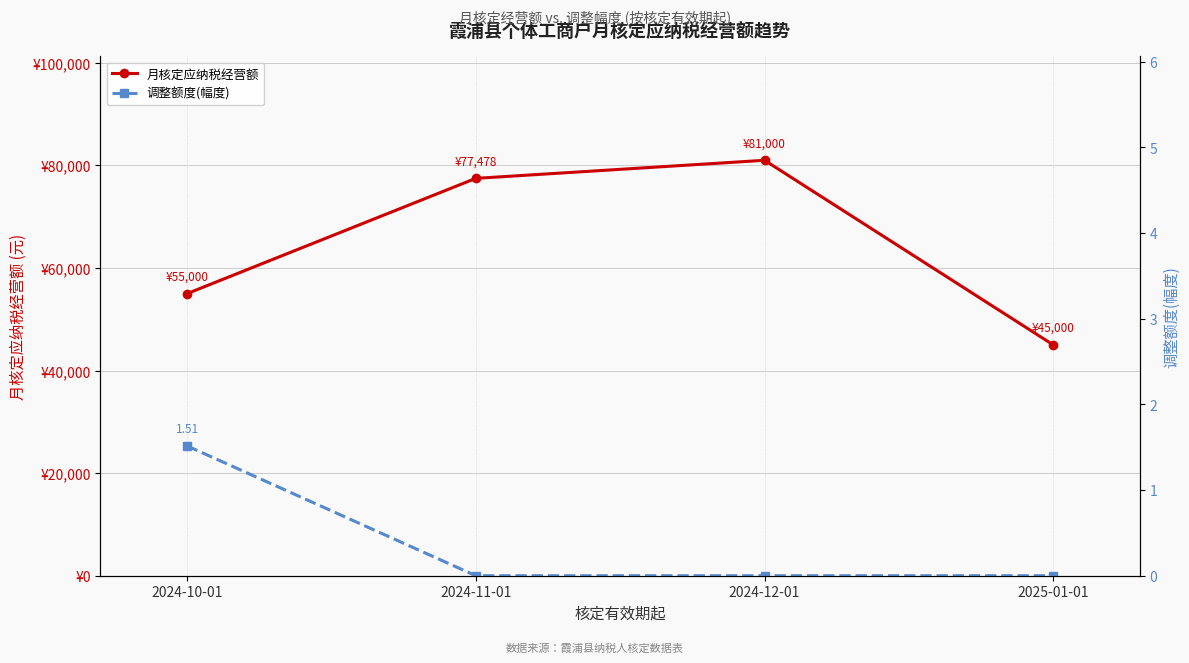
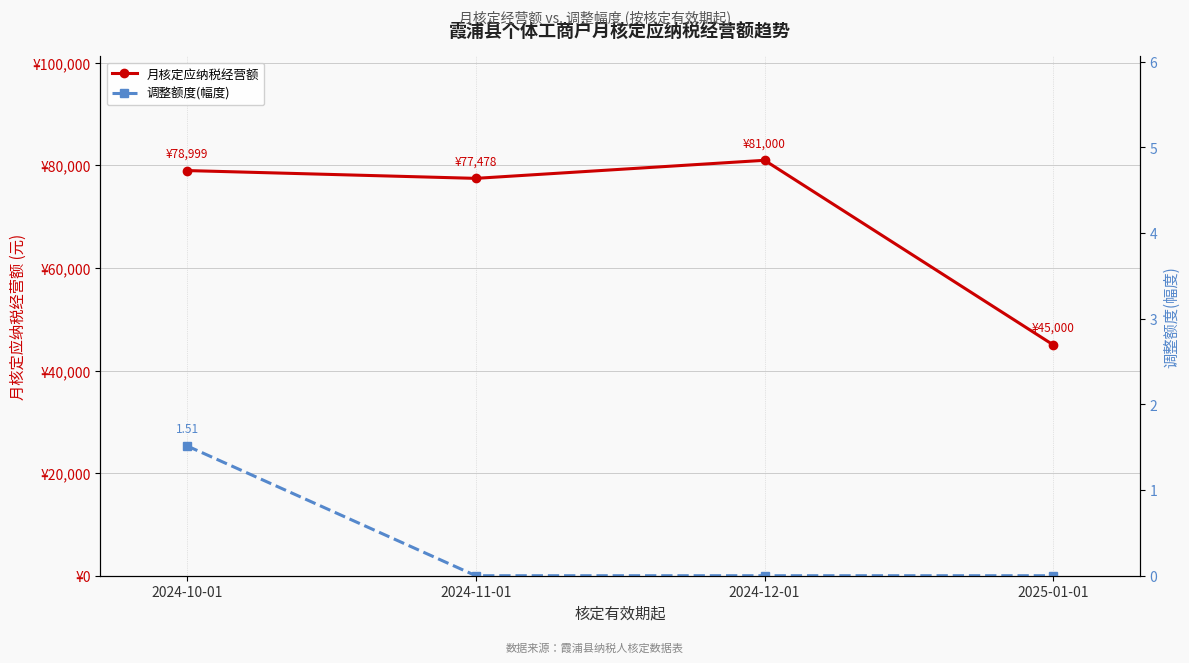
月核定应纳税经营额, 2024-10-01: ¥55,000 -> ¥78,999
